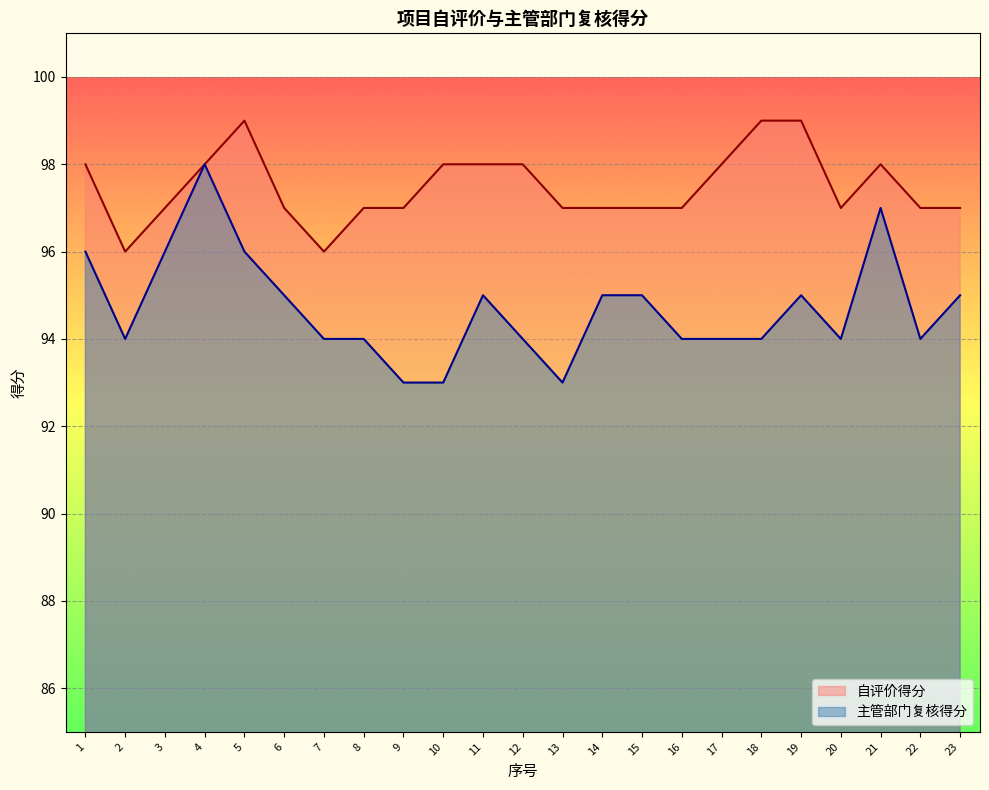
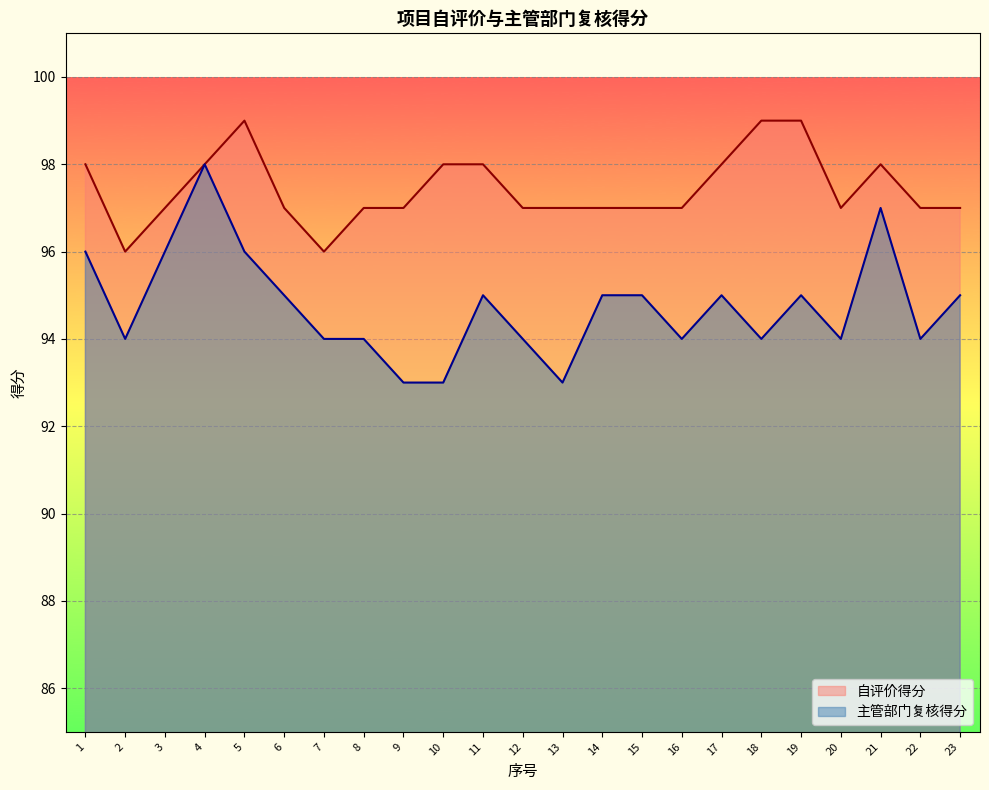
自评价得分, 12: 98 -> 97
主管部门复核得分, 17: 94 -> 95
